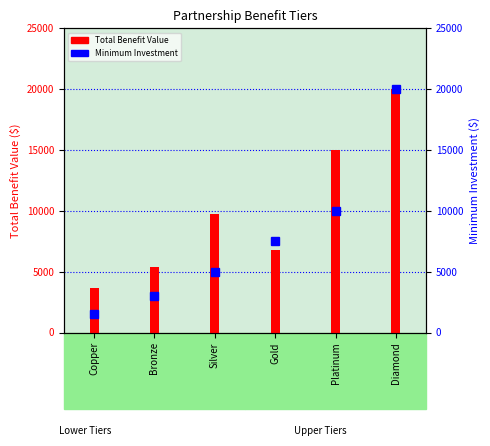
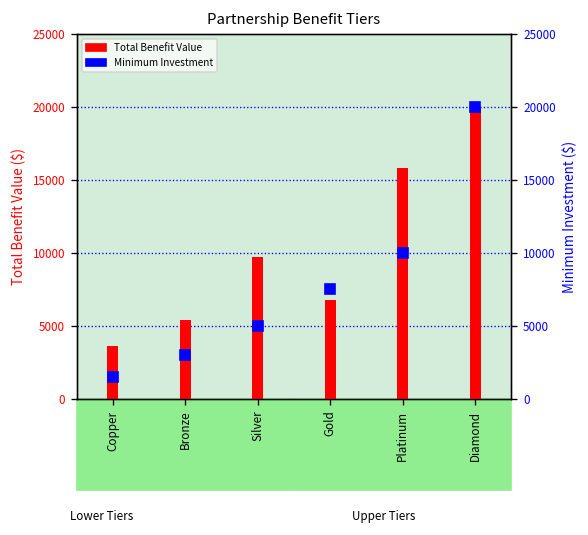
Total Benefit Value, Platinum: 15000 -> 15800
